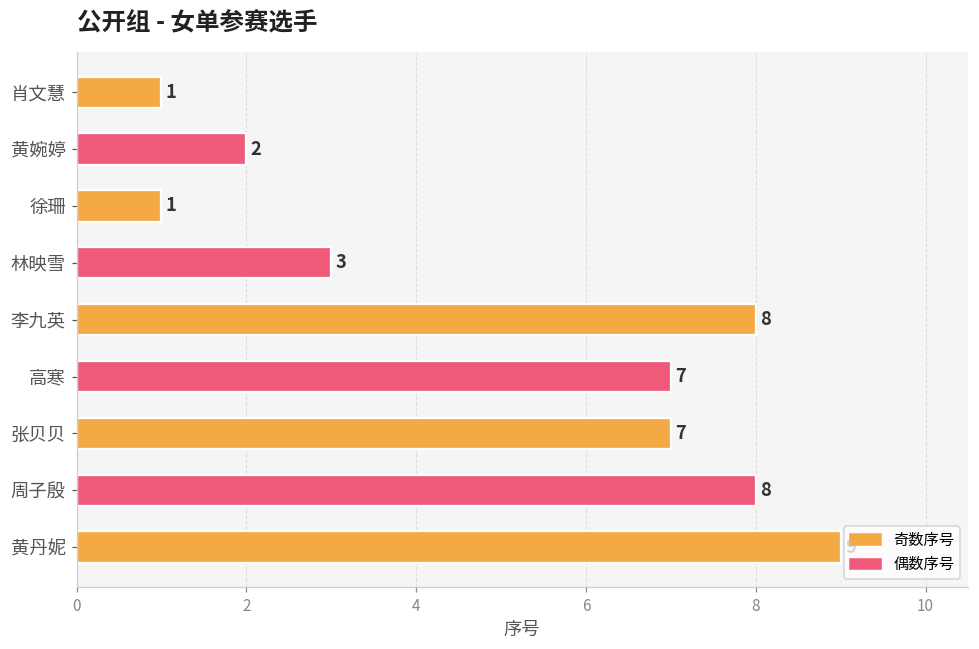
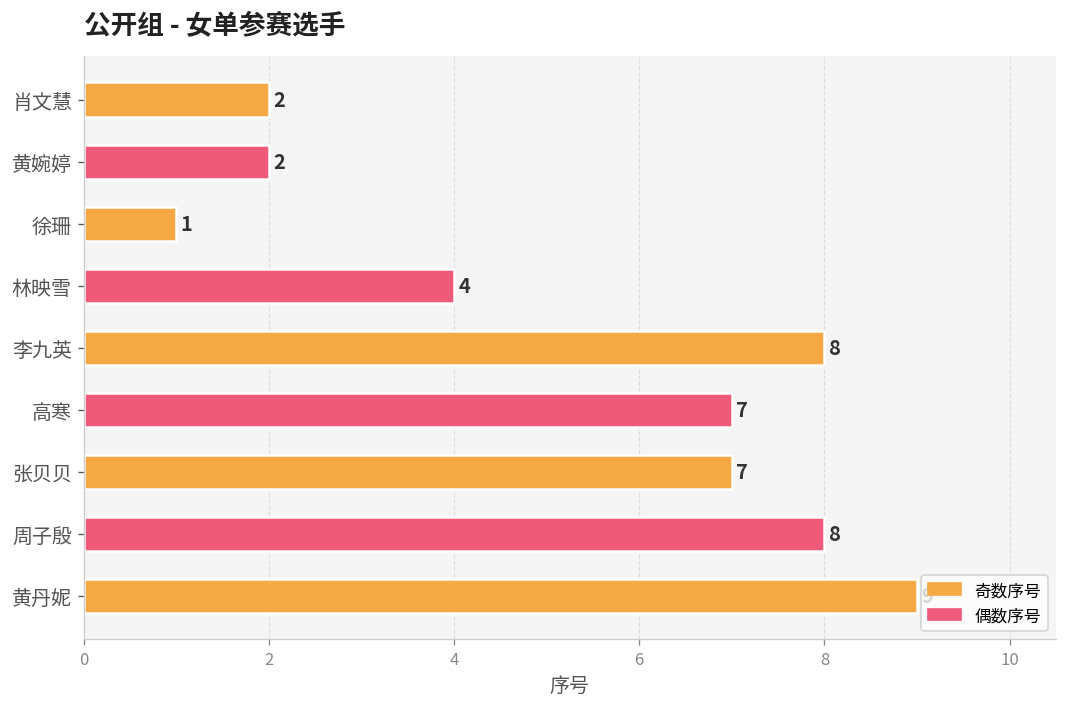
肖文慧: 1 -> 2
林映雪: 3 -> 4
